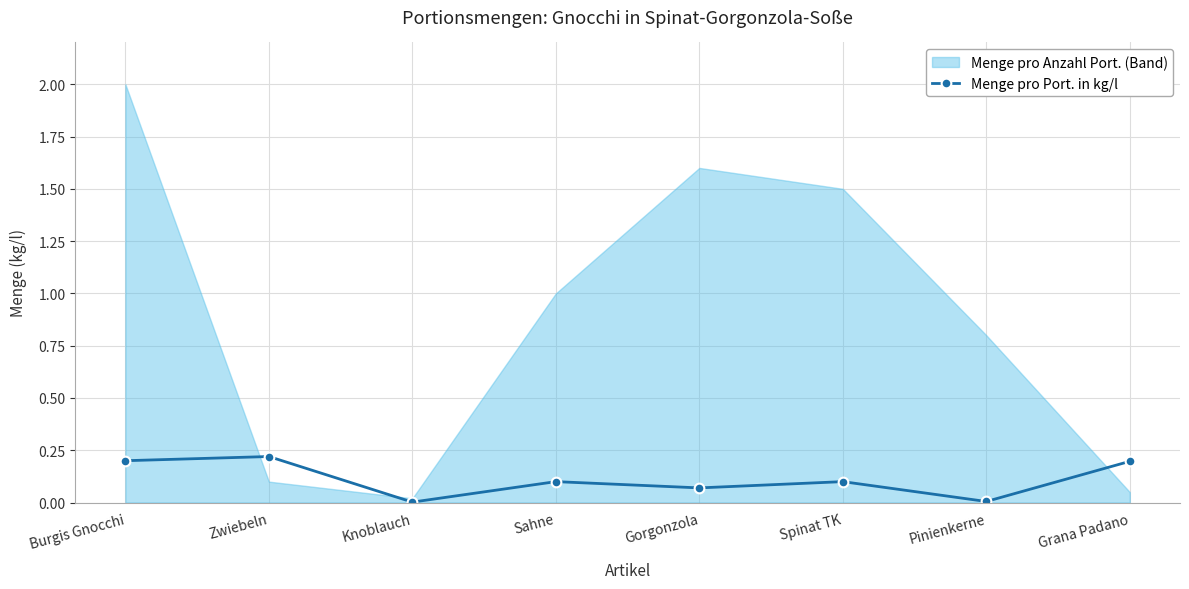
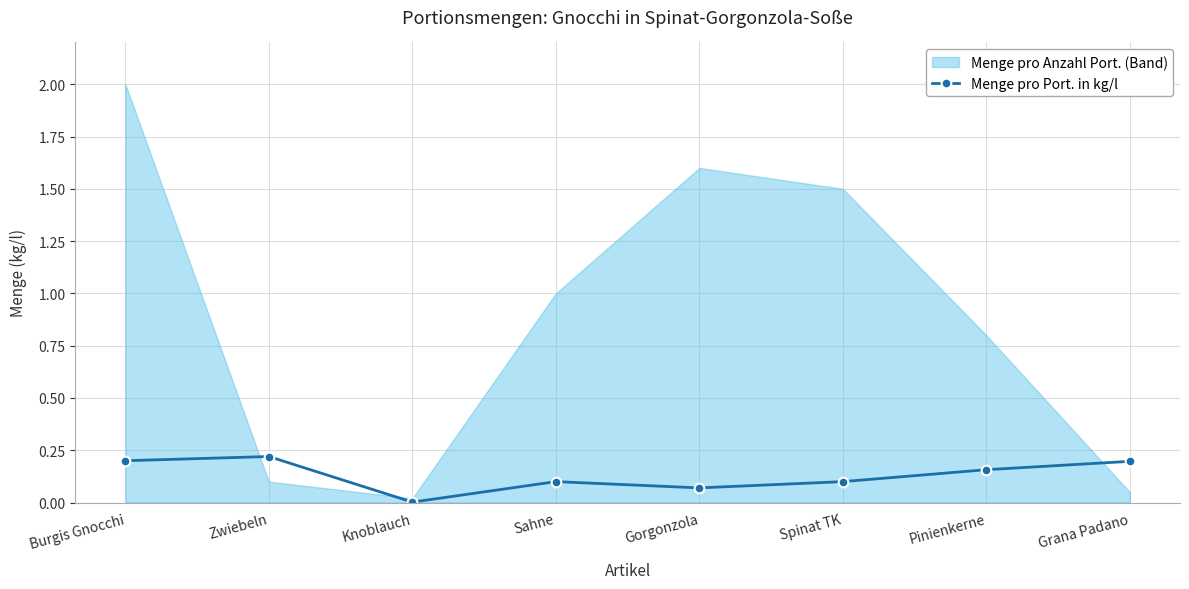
Menge pro Port. in kg/l, Pinienkerne: 0.01 -> 0.16
